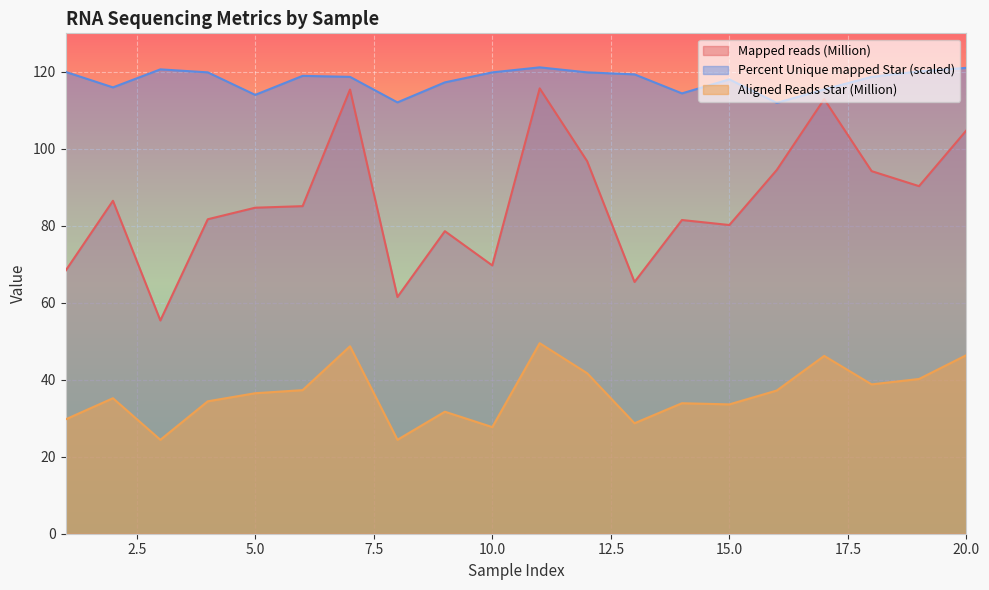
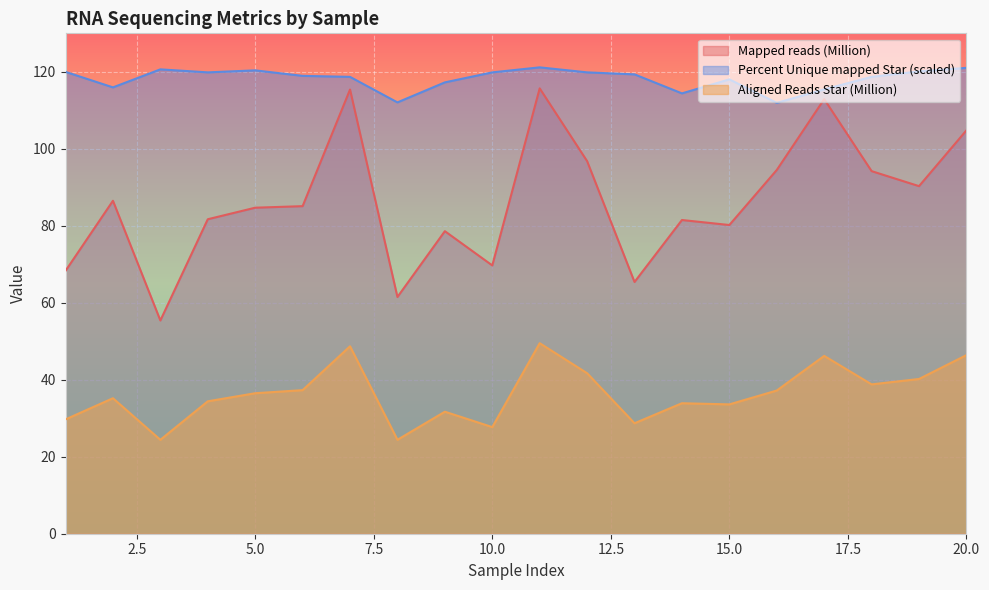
Percent Unique mapped Star (scaled), 5.0: 114 -> 120
